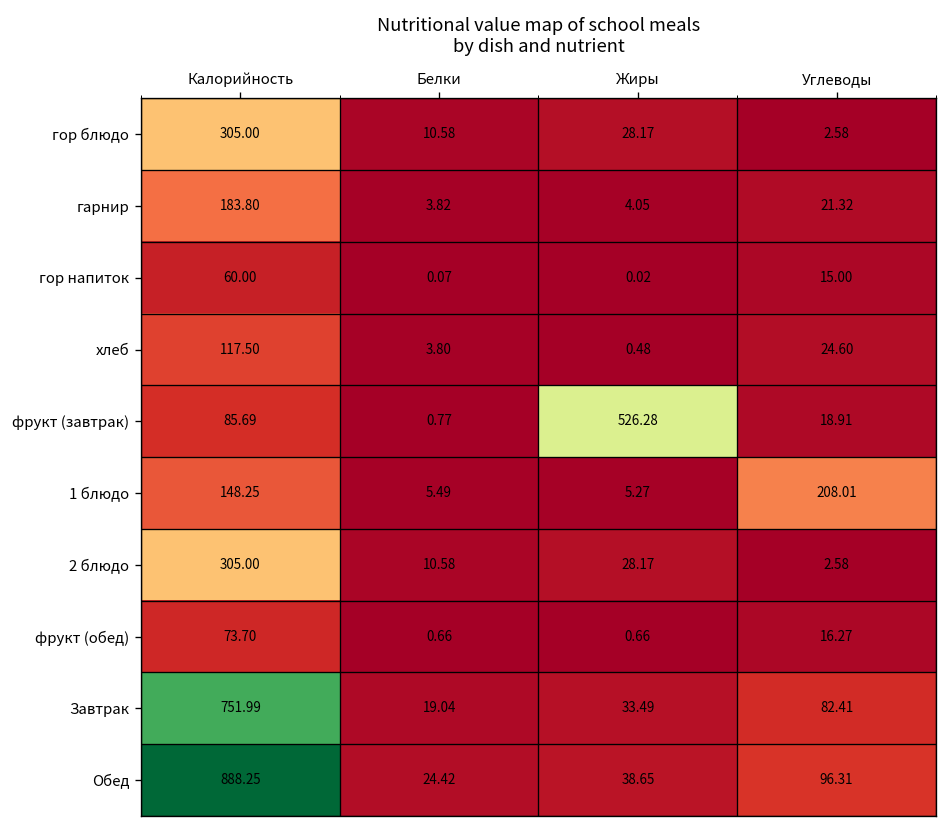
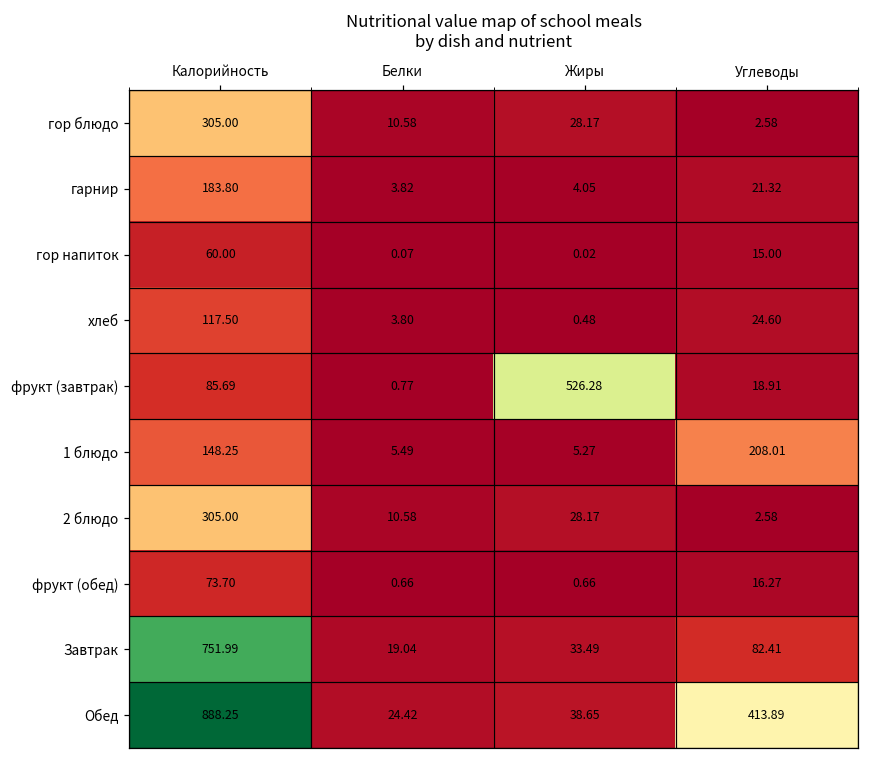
Обед, Углеводы: 96.31 -> 413.89
